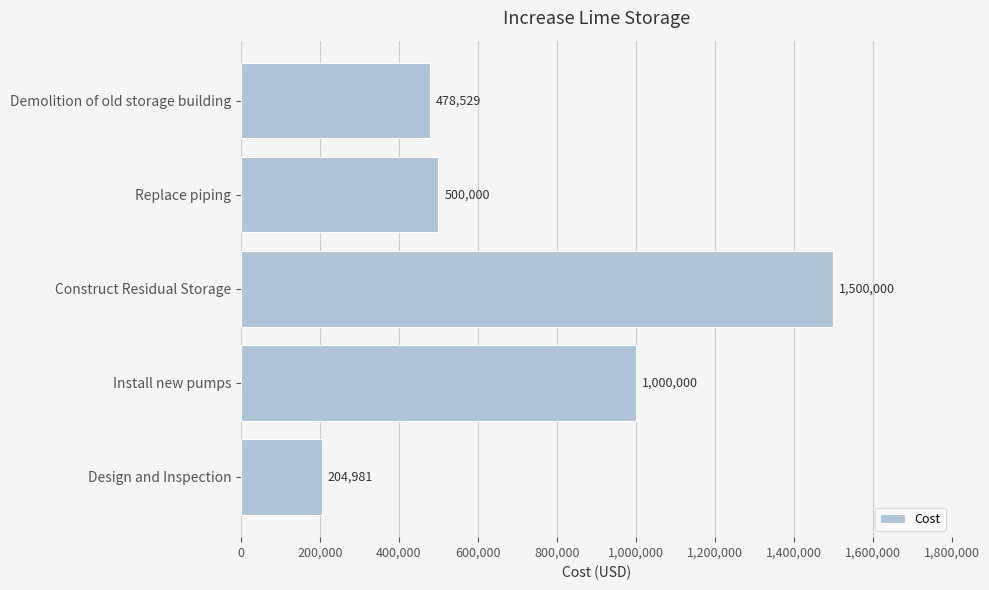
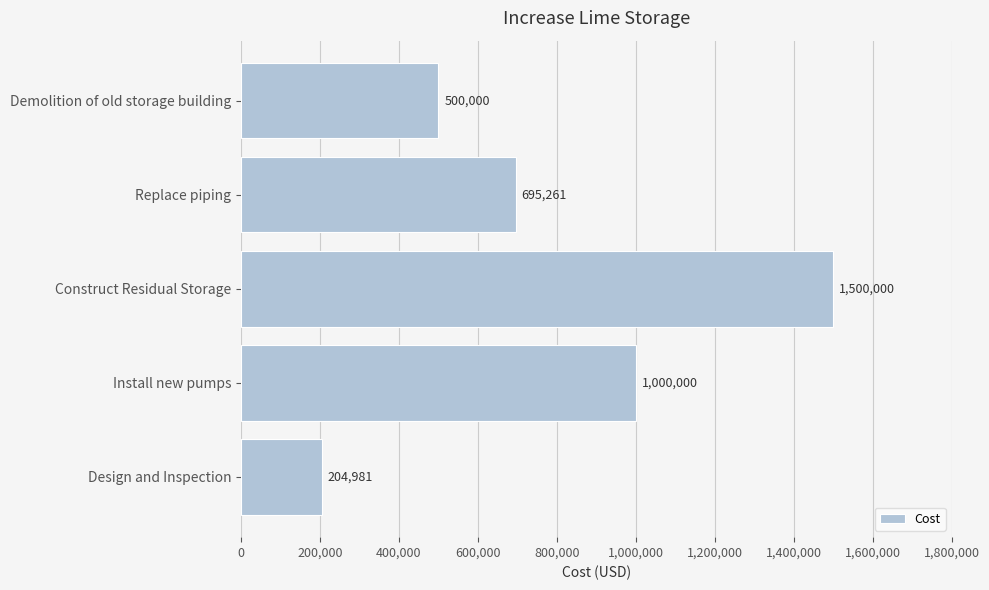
Demolition of old storage building: 478,529 -> 500,000
Replace piping: 500,000 -> 695,261
